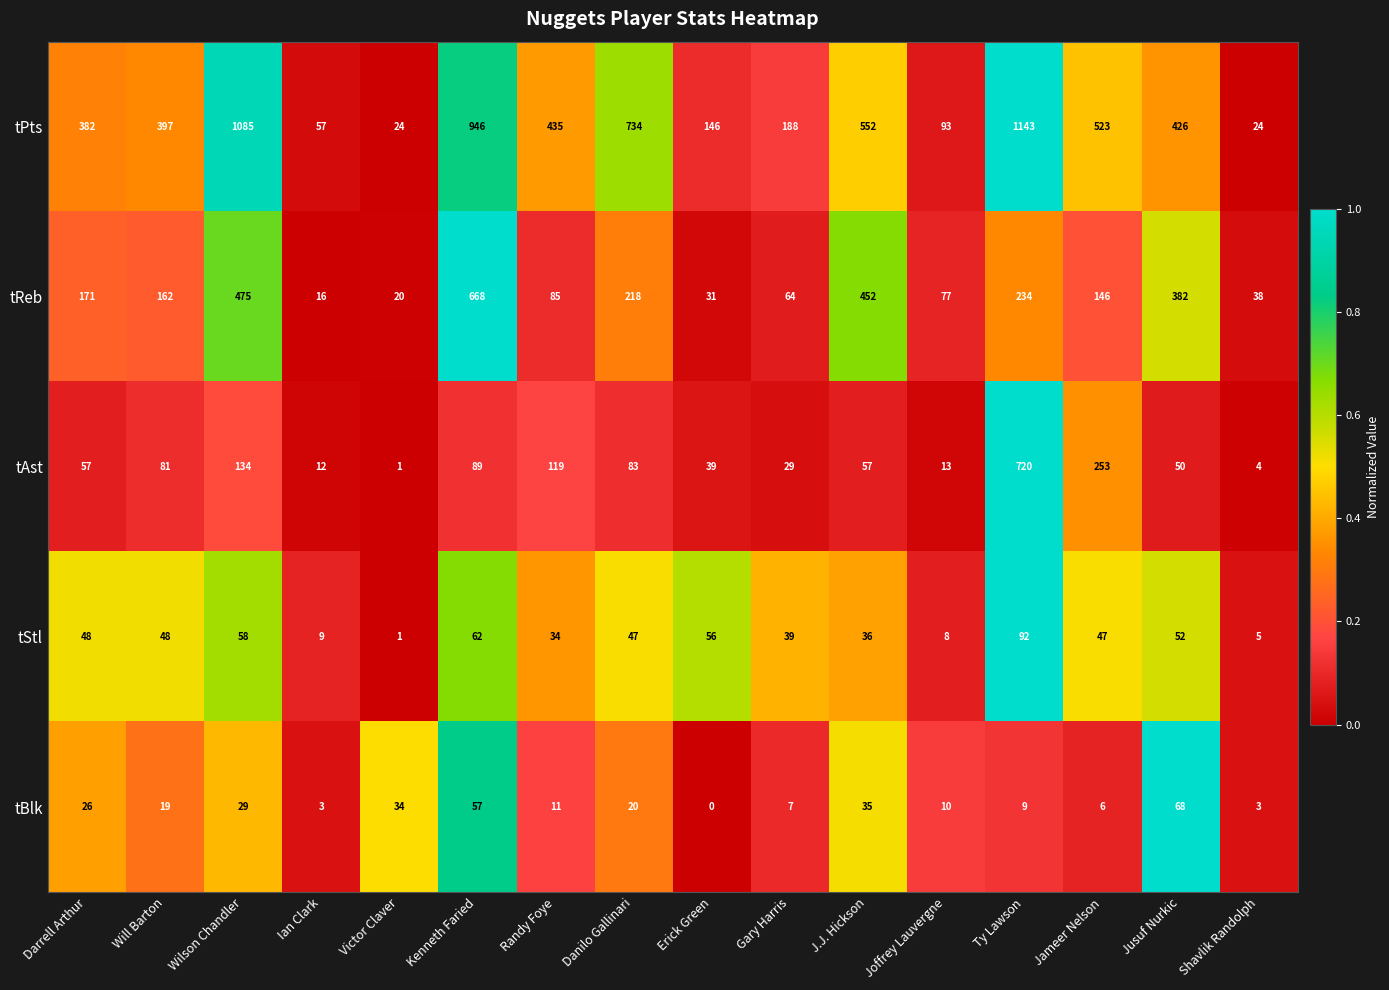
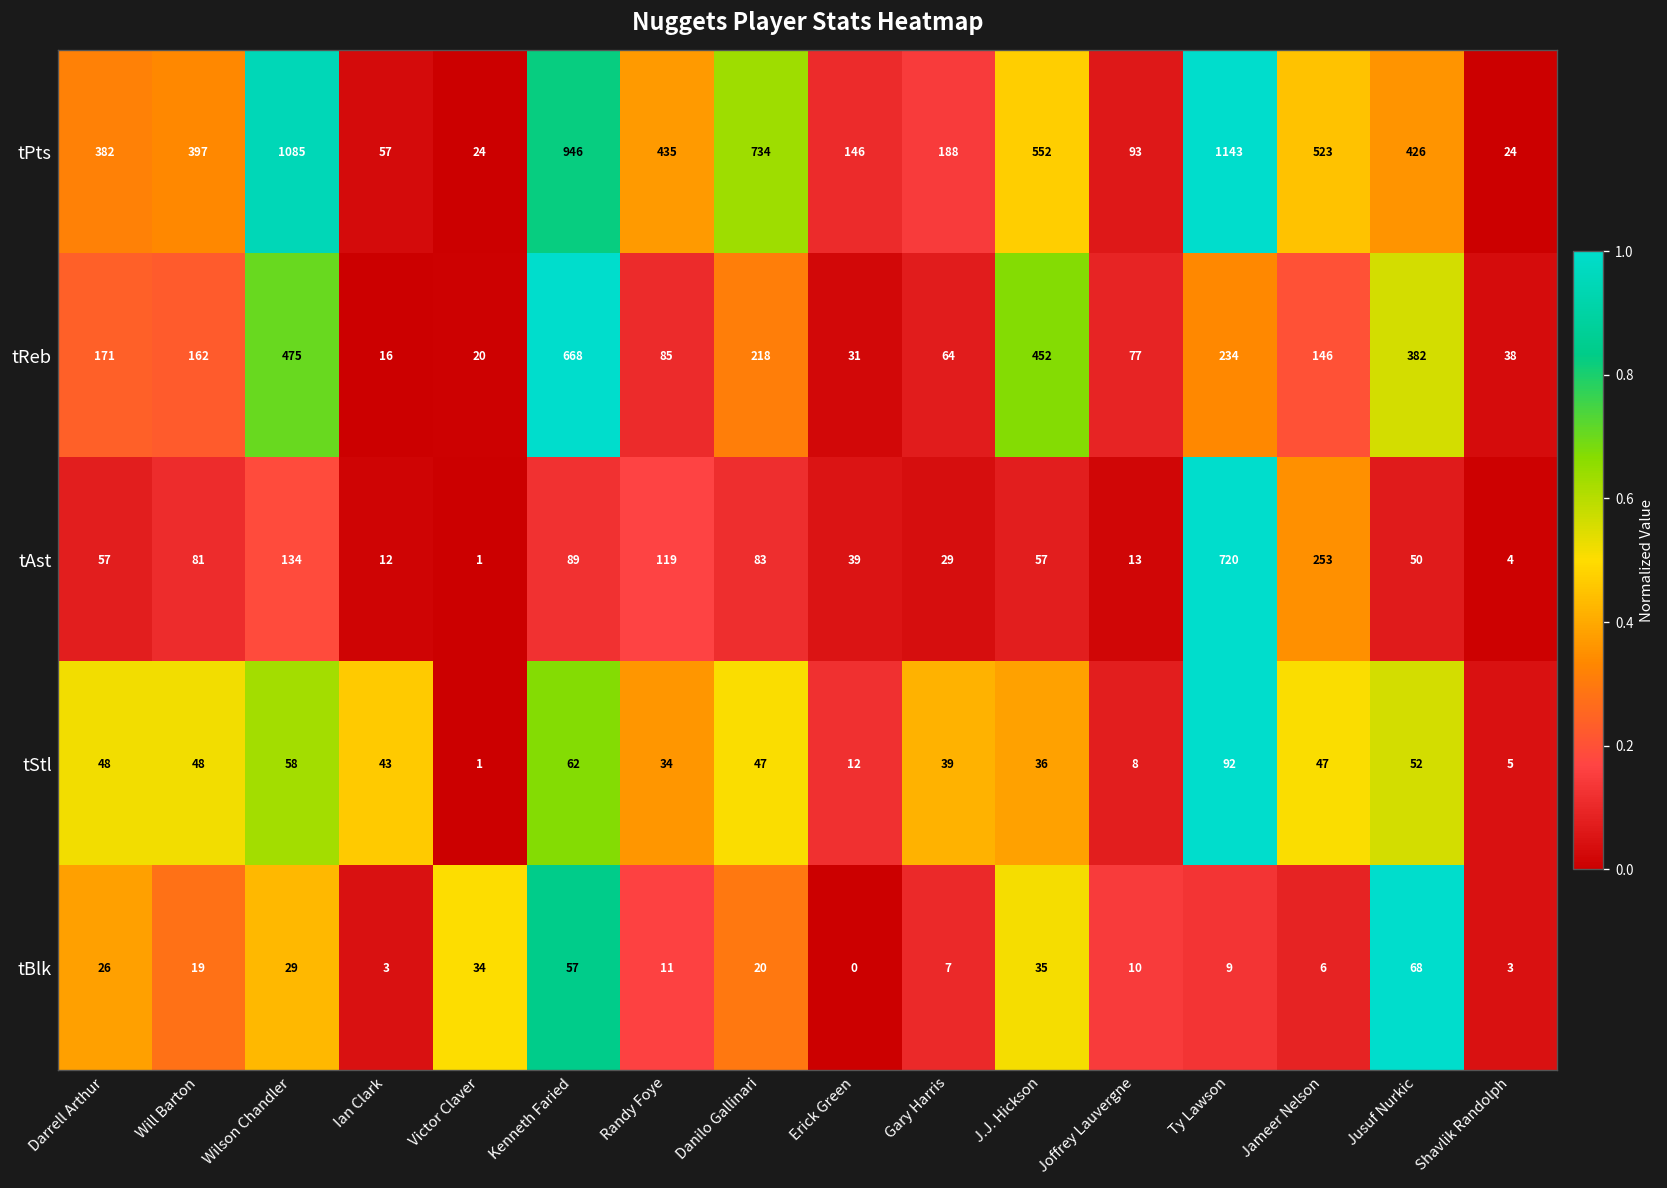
tStl, Ian Clark: 9 -> 43
tStl, Erick Green: 56 -> 12
